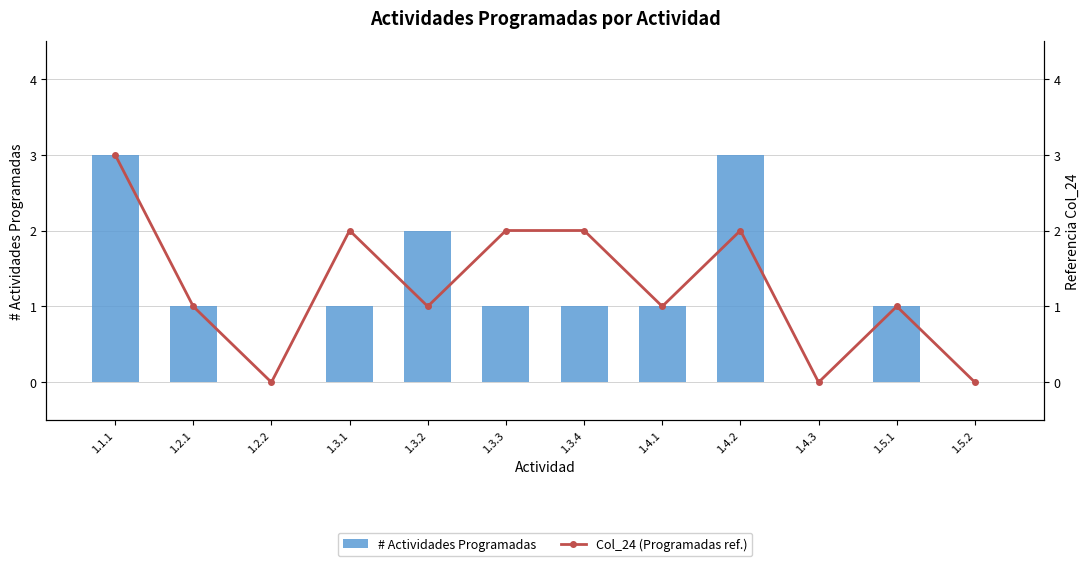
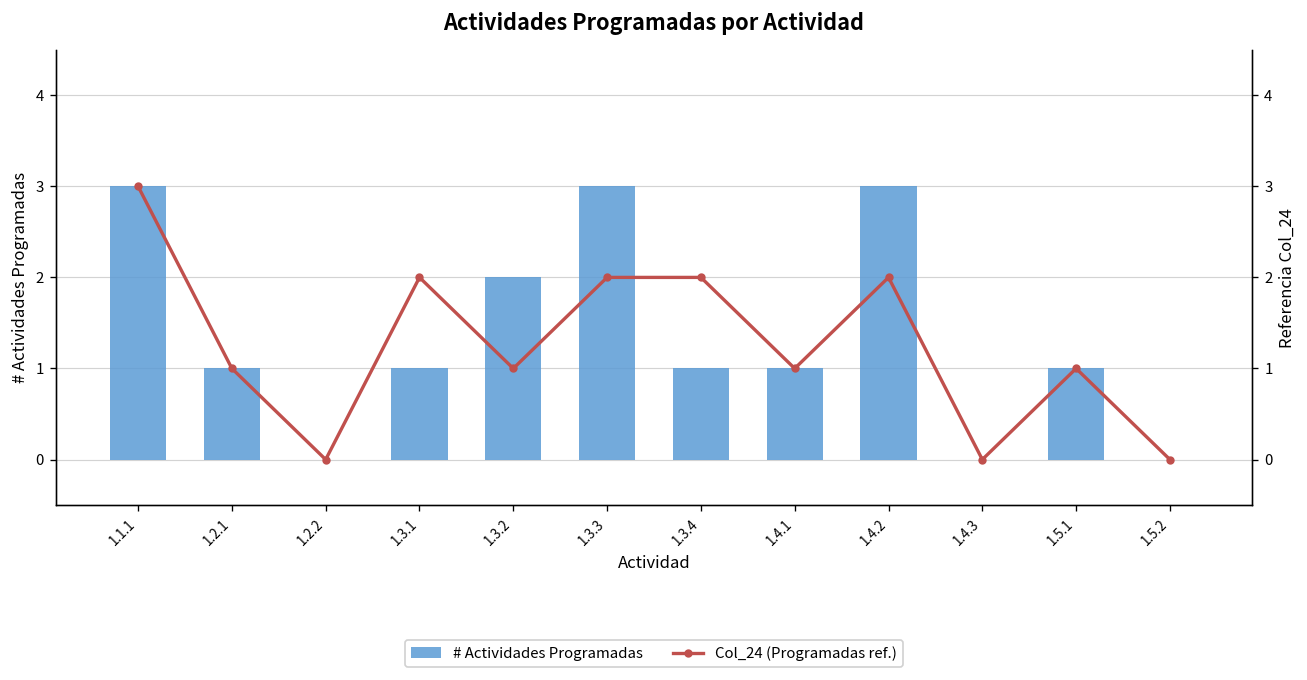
# Actividades Programadas, 1.3.3: 1 -> 3
